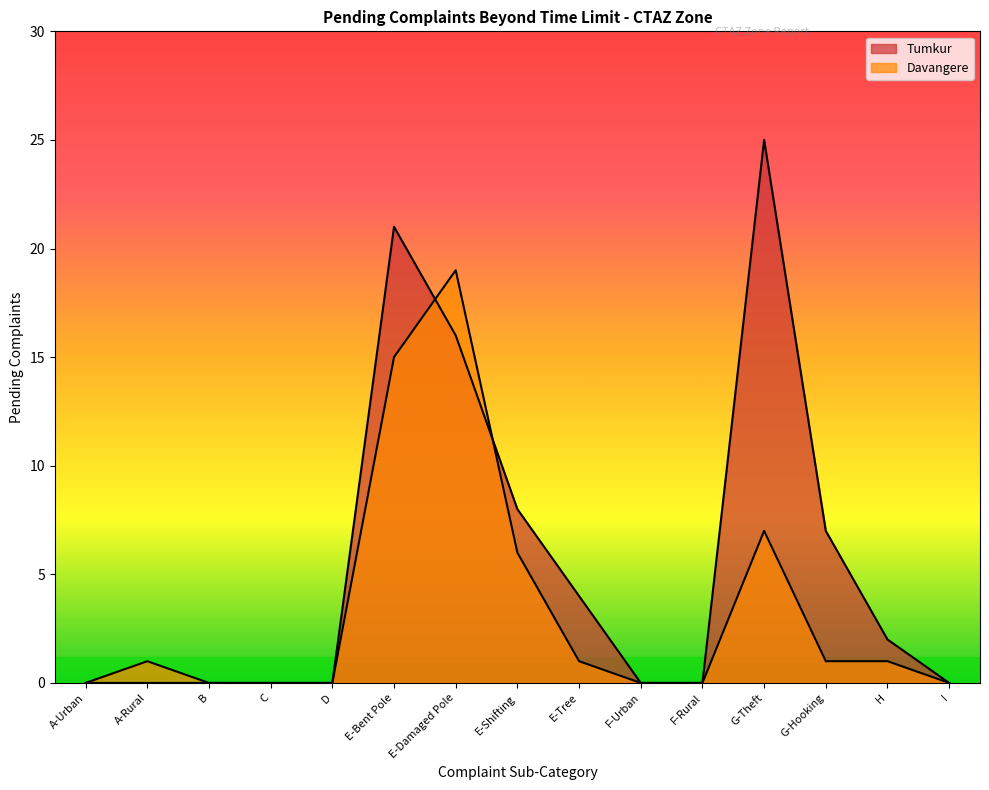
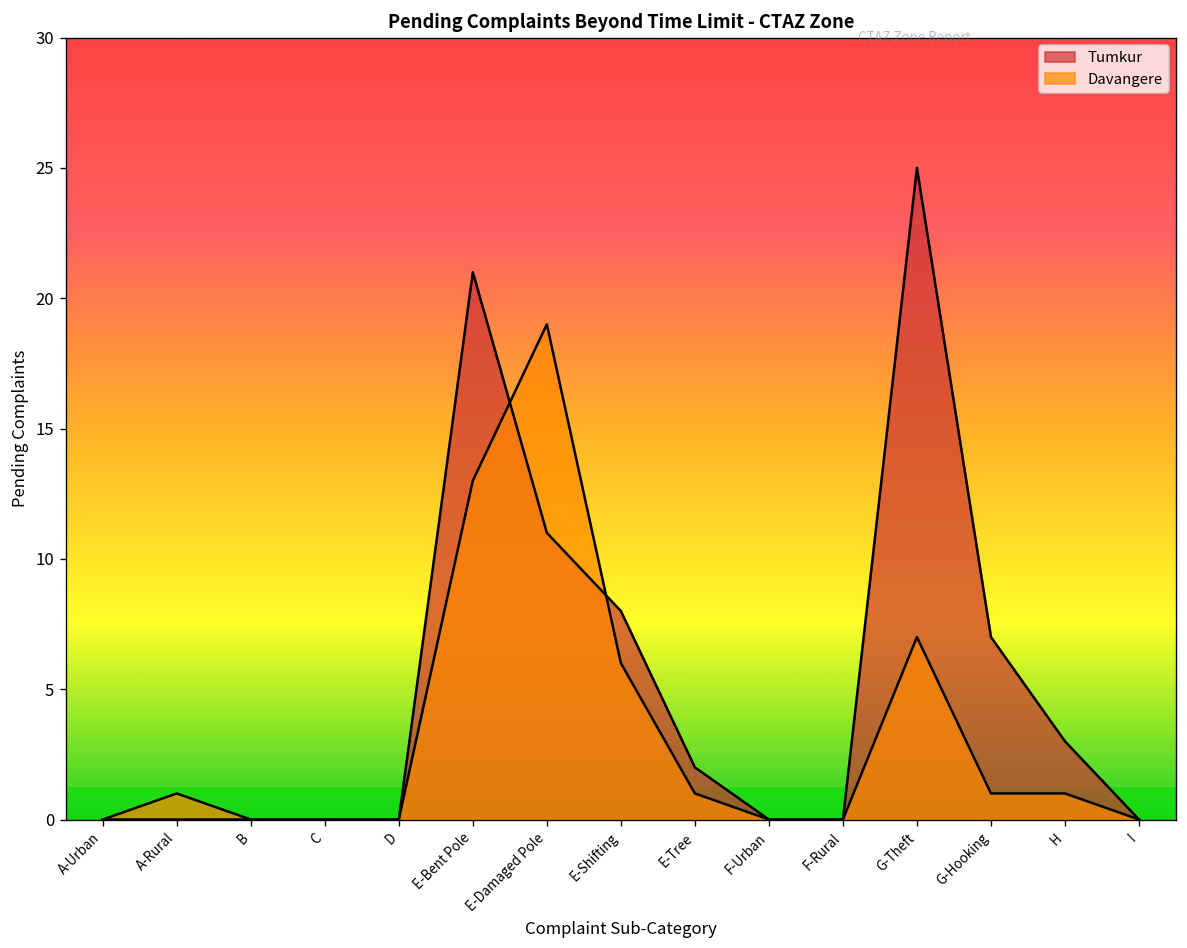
Davangere, E-Bent Pole: 15 -> 13
Tumkur, E-Damaged Pole: 16 -> 11
Tumkur, E-Tree: 4 -> 2
Tumkur, H: 2 -> 3
